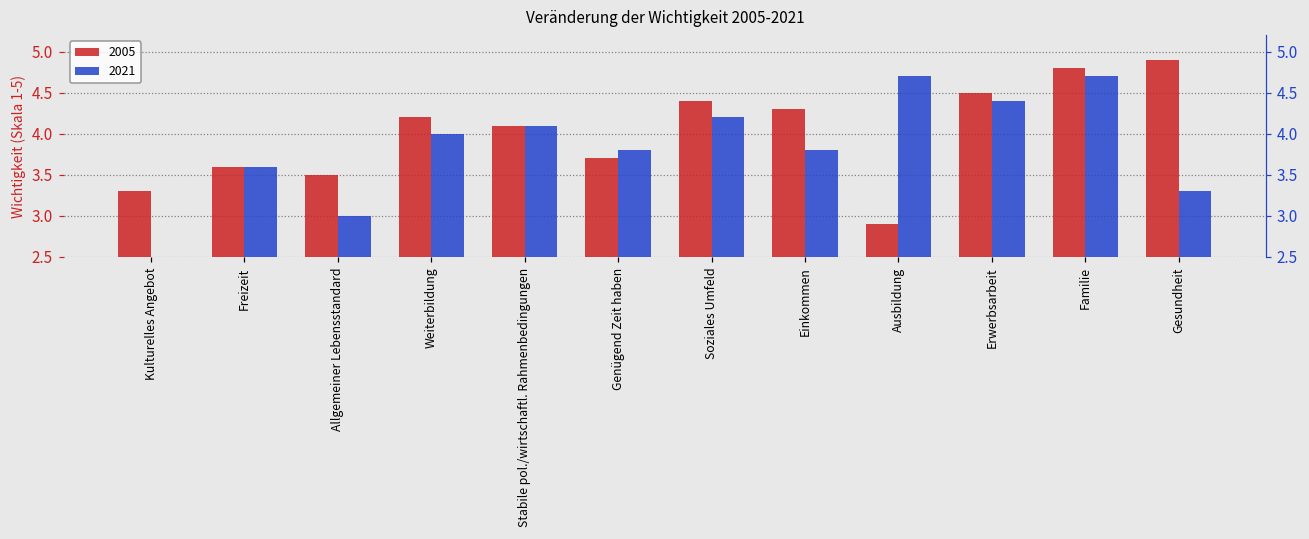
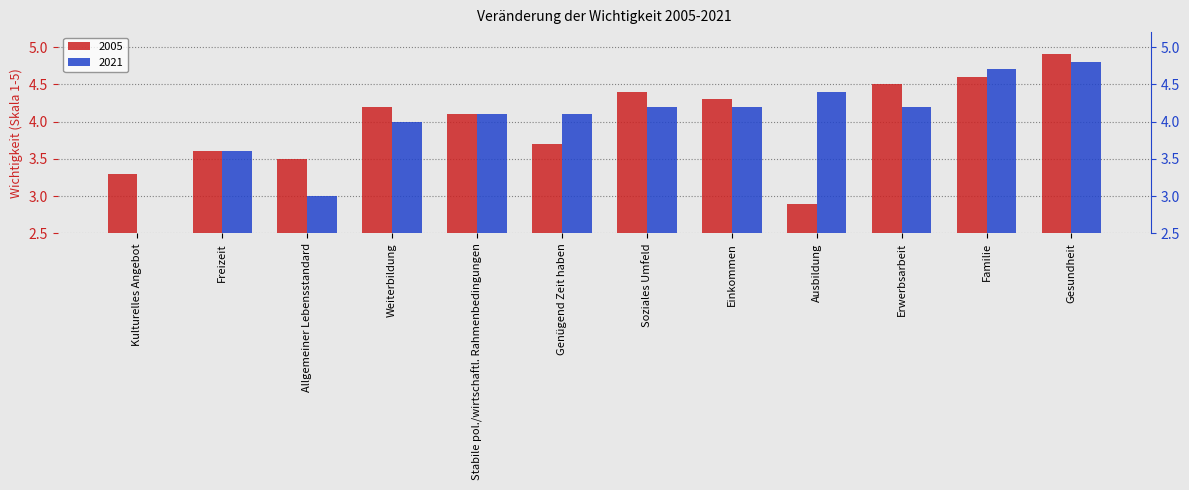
2021, Genügend Zeit haben: 3.8 -> 4.1
2021, Einkommen: 3.8 -> 4.2
2021, Ausbildung: 4.7 -> 4.4
2021, Erwerbsarbeit: 4.4 -> 4.2
2005, Familie: 4.8 -> 4.6
2021, Gesundheit: 3.3 -> 4.8
